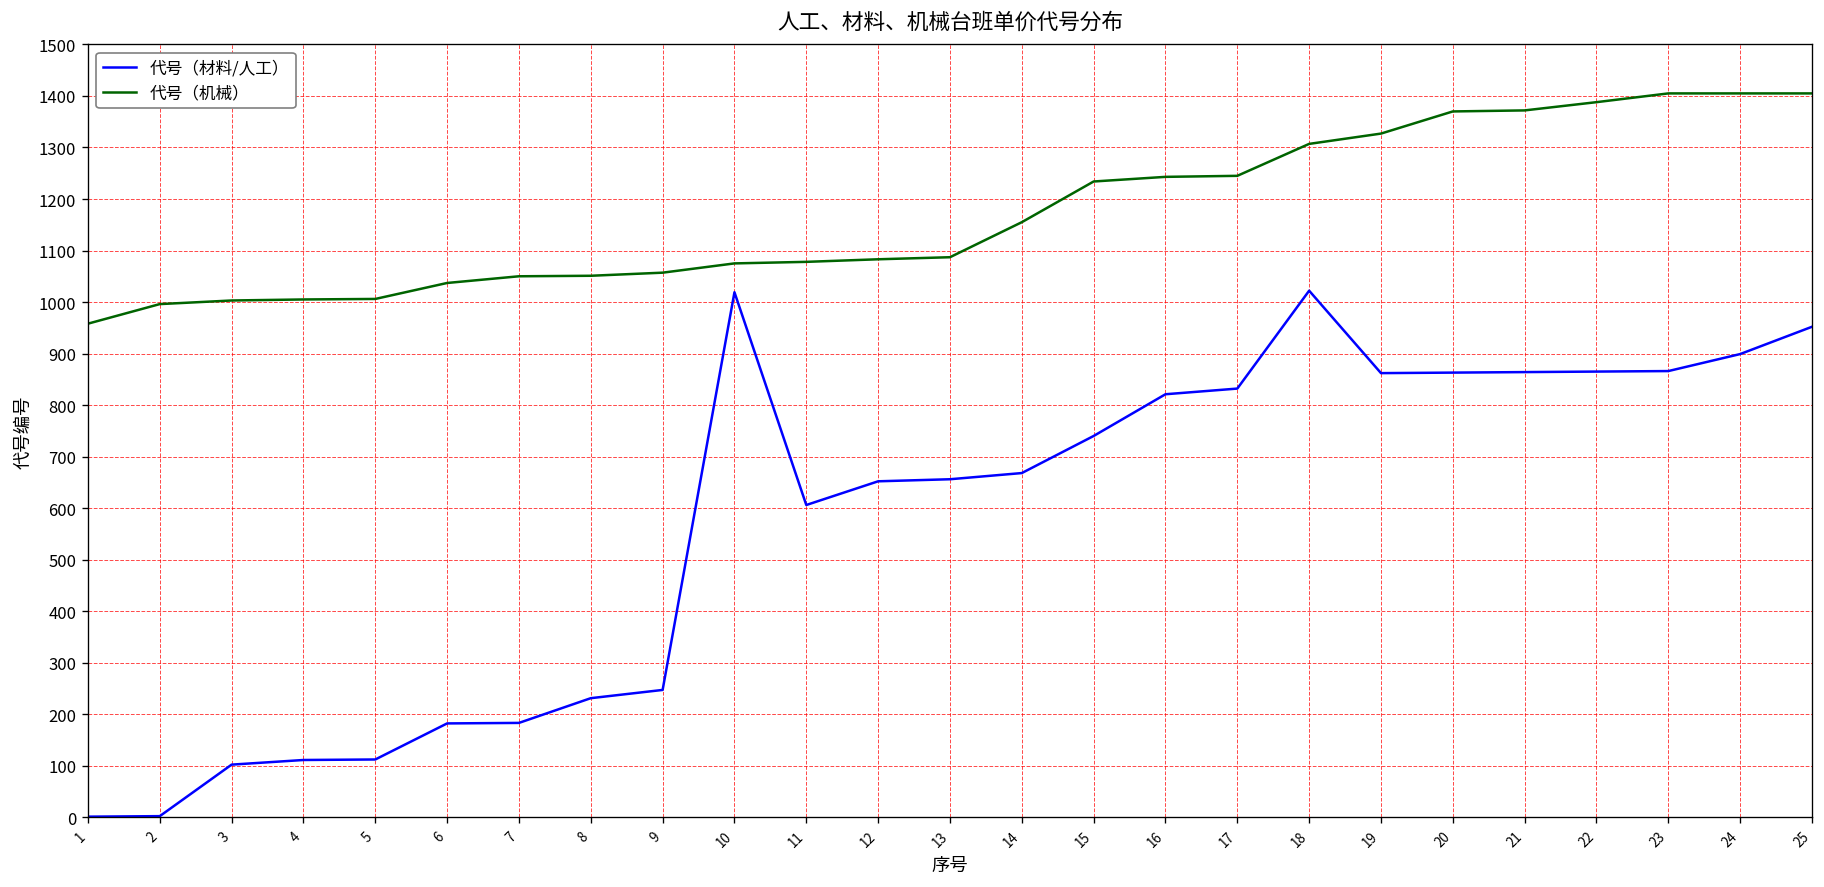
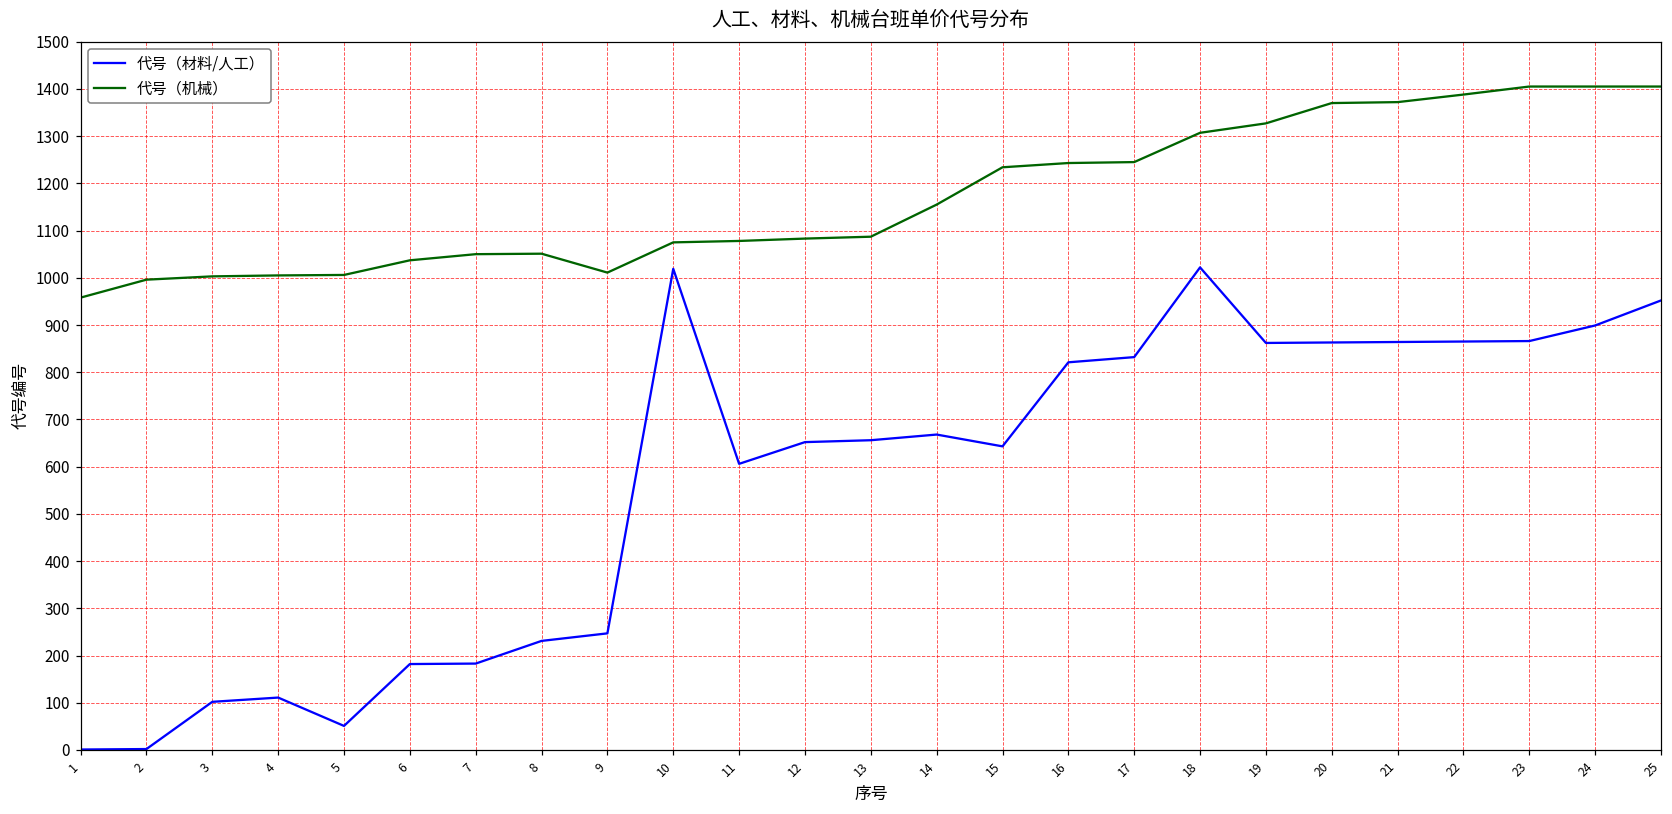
代号（材料/人工）, 5: 110 -> 50
代号（机械）, 9: 1060 -> 1010
代号（材料/人工）, 15: 740 -> 640
